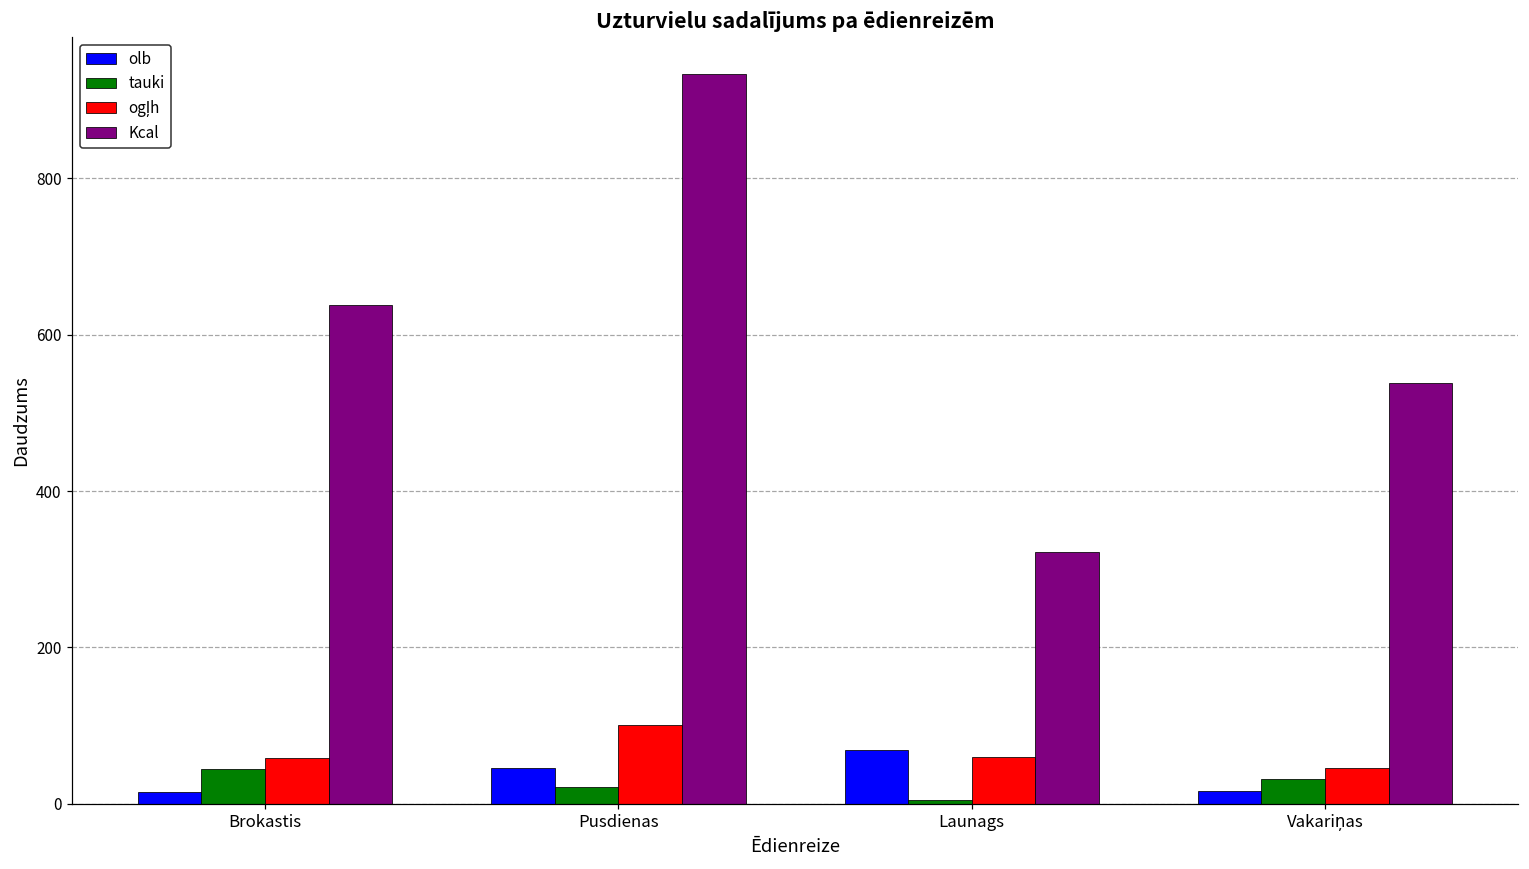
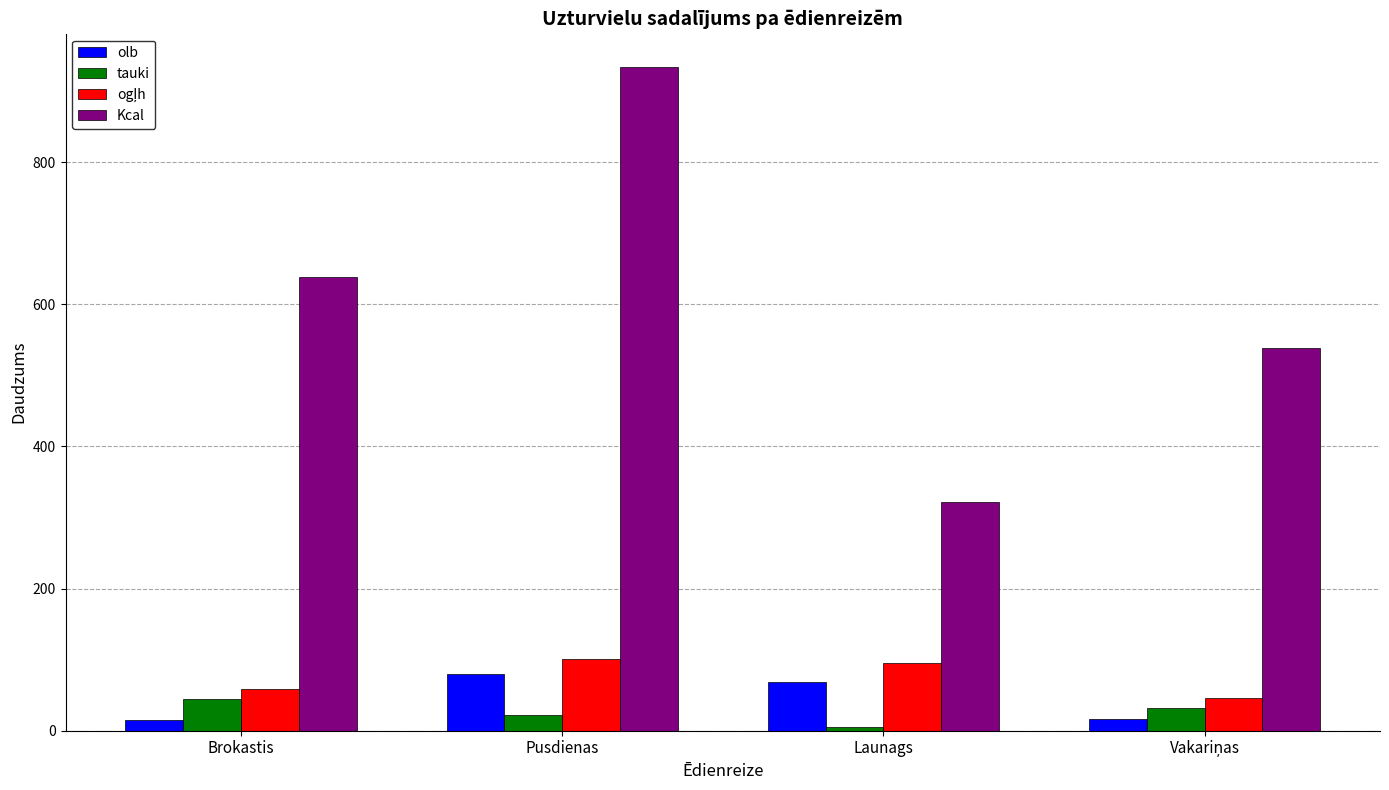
olb, Pusdienas: 50 -> 80
ogļh, Launags: 60 -> 100
